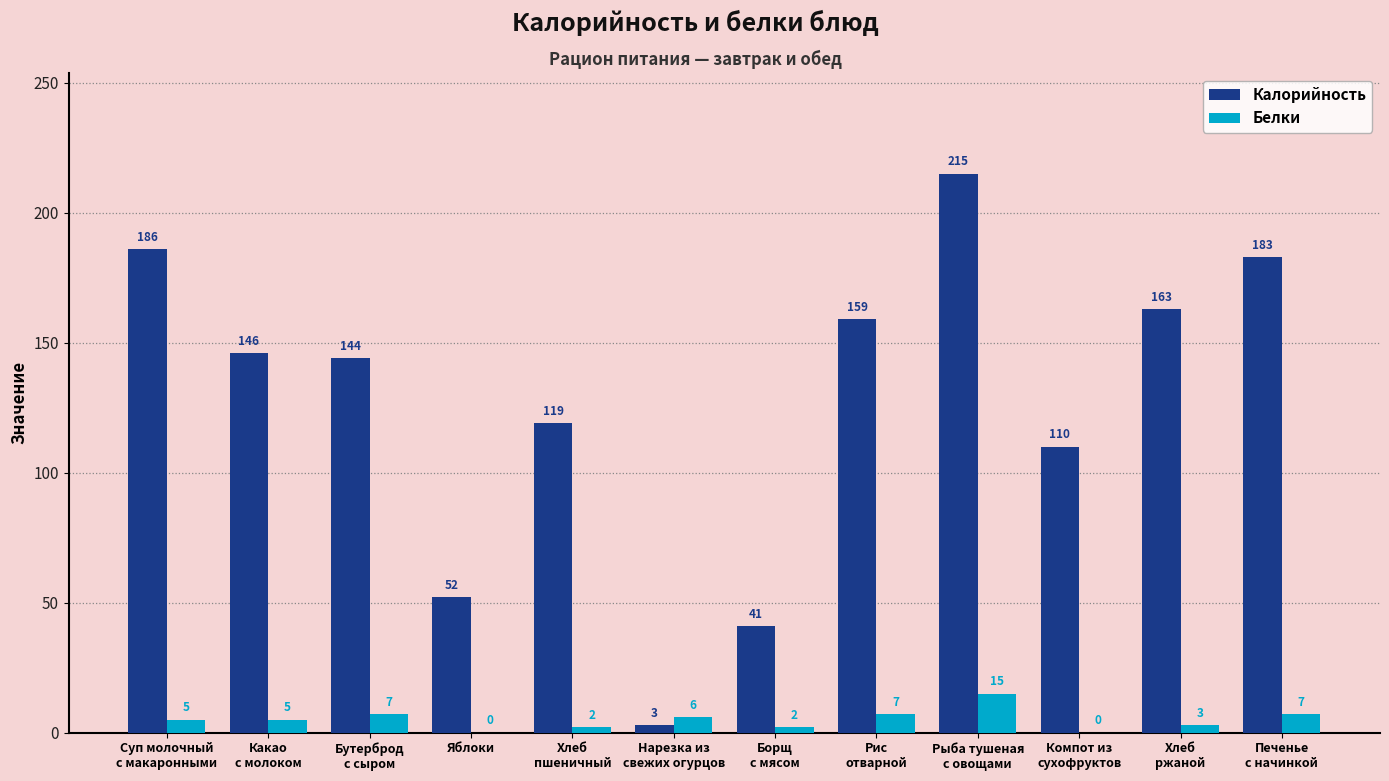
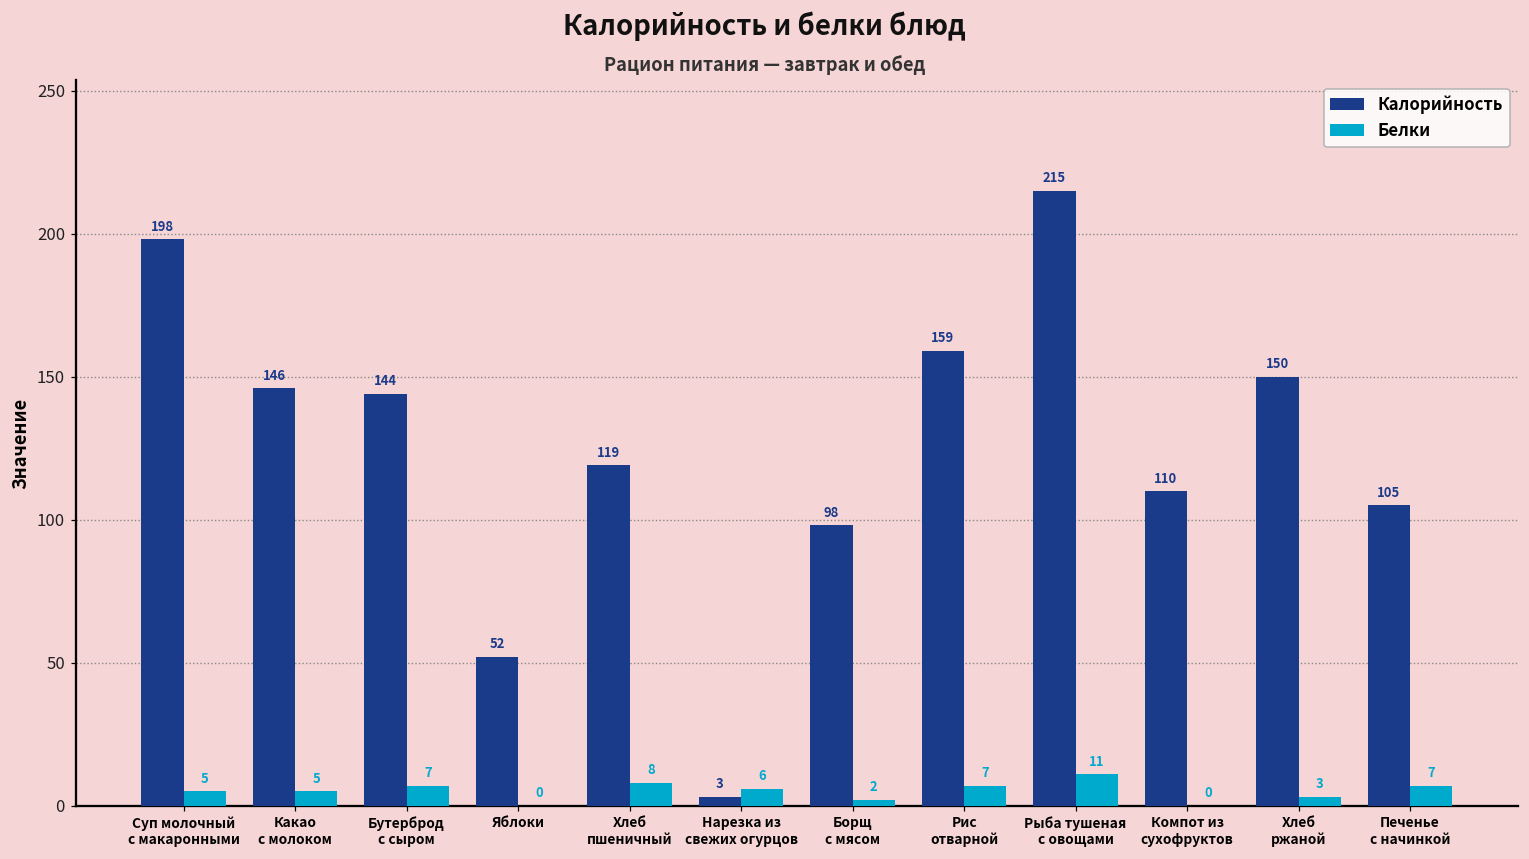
Калорийность, Суп молочный с макаронными: 186 -> 198
Белки, Хлеб пшеничный: 2 -> 8
Калорийность, Борщ с мясом: 41 -> 98
Белки, Рыба тушеная с овощами: 15 -> 11
Калорийность, Хлеб ржаной: 163 -> 150
Калорийность, Печенье с начинкой: 183 -> 105
